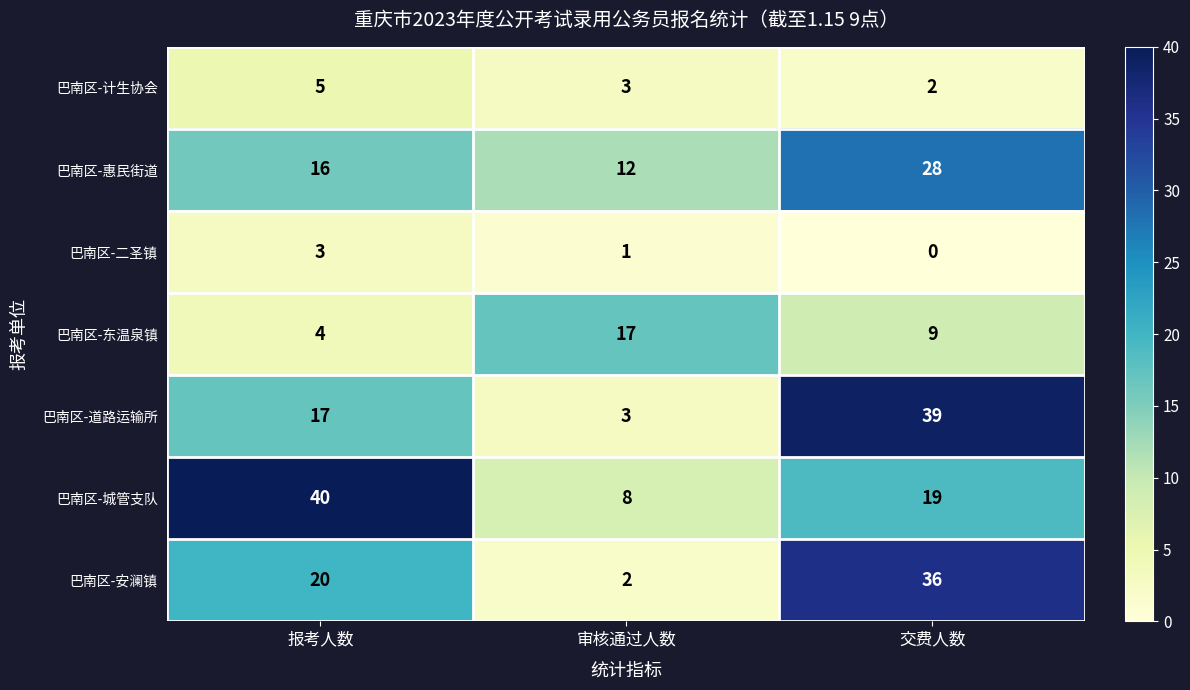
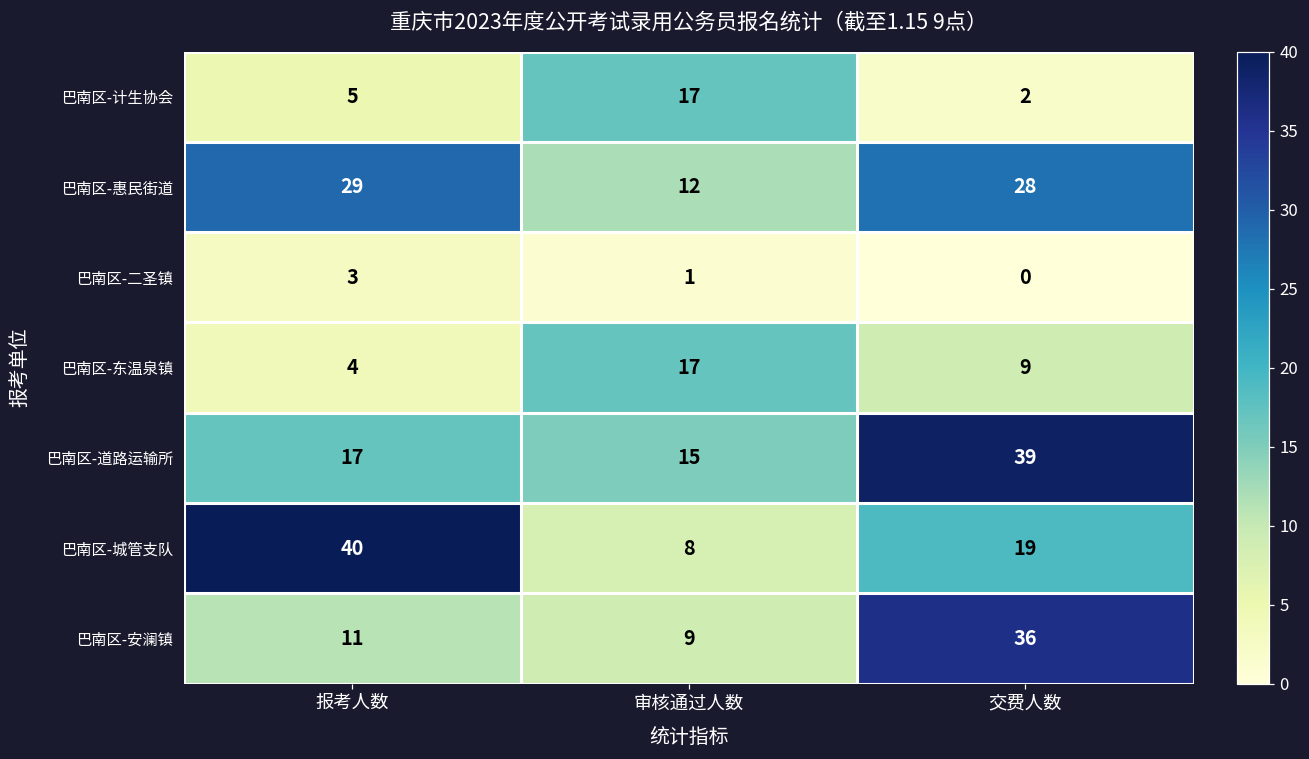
巴南区-计生协会, 审核通过人数: 3 -> 17
巴南区-惠民街道, 报考人数: 16 -> 29
巴南区-道路运输所, 审核通过人数: 3 -> 15
巴南区-安澜镇, 报考人数: 20 -> 11
巴南区-安澜镇, 审核通过人数: 2 -> 9
